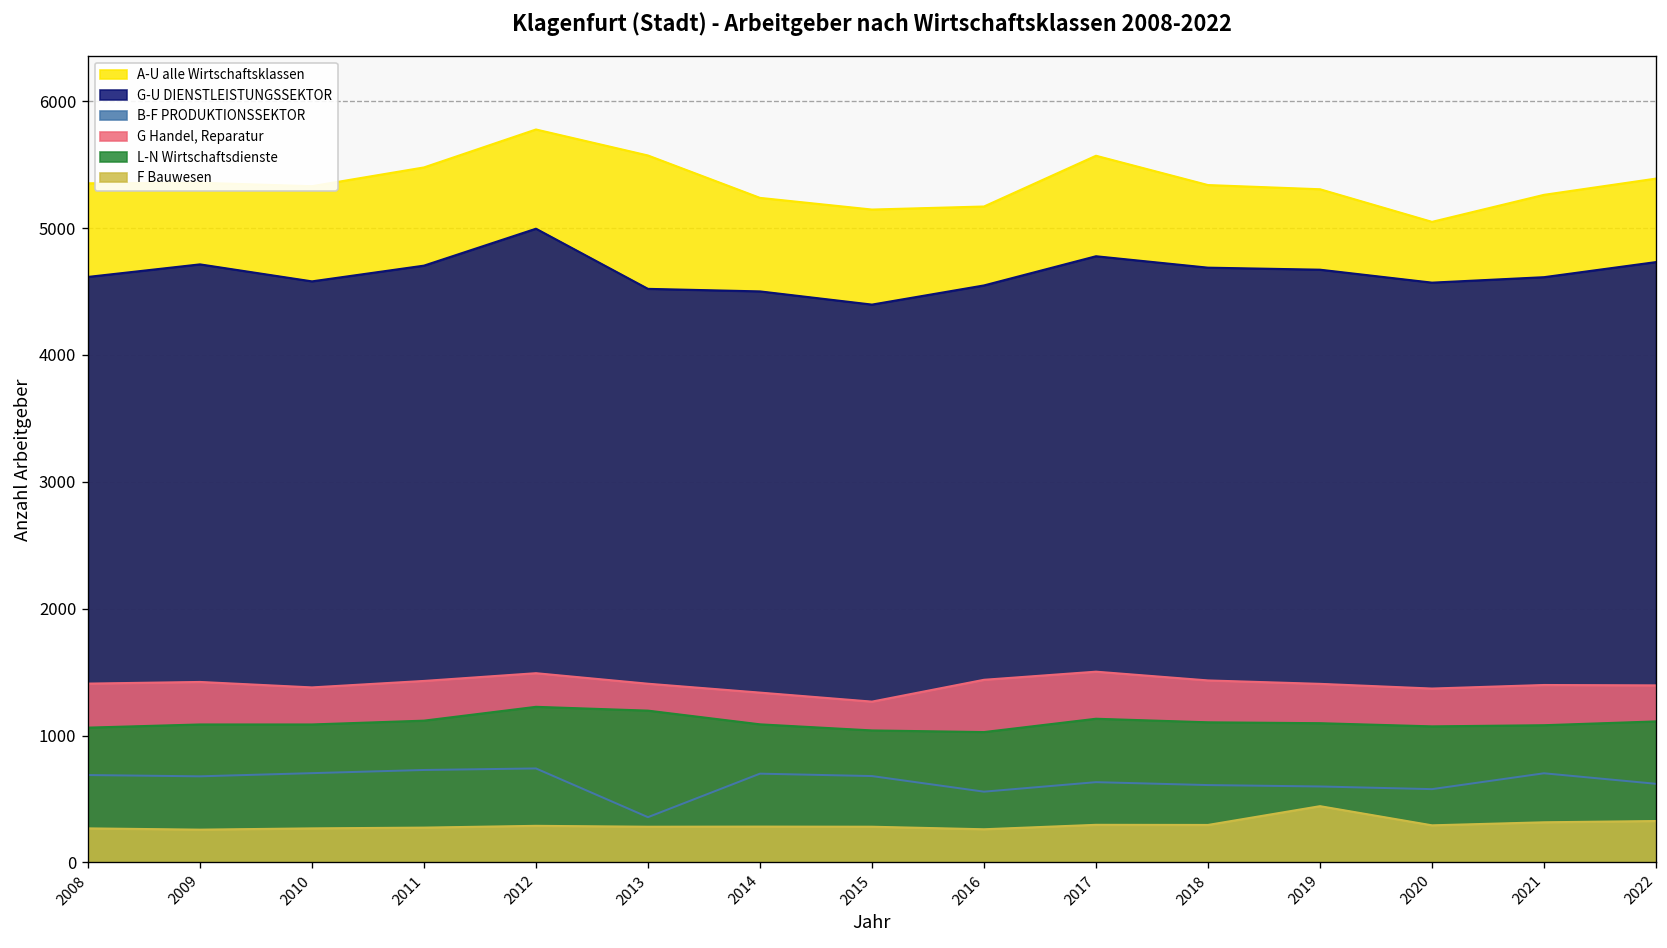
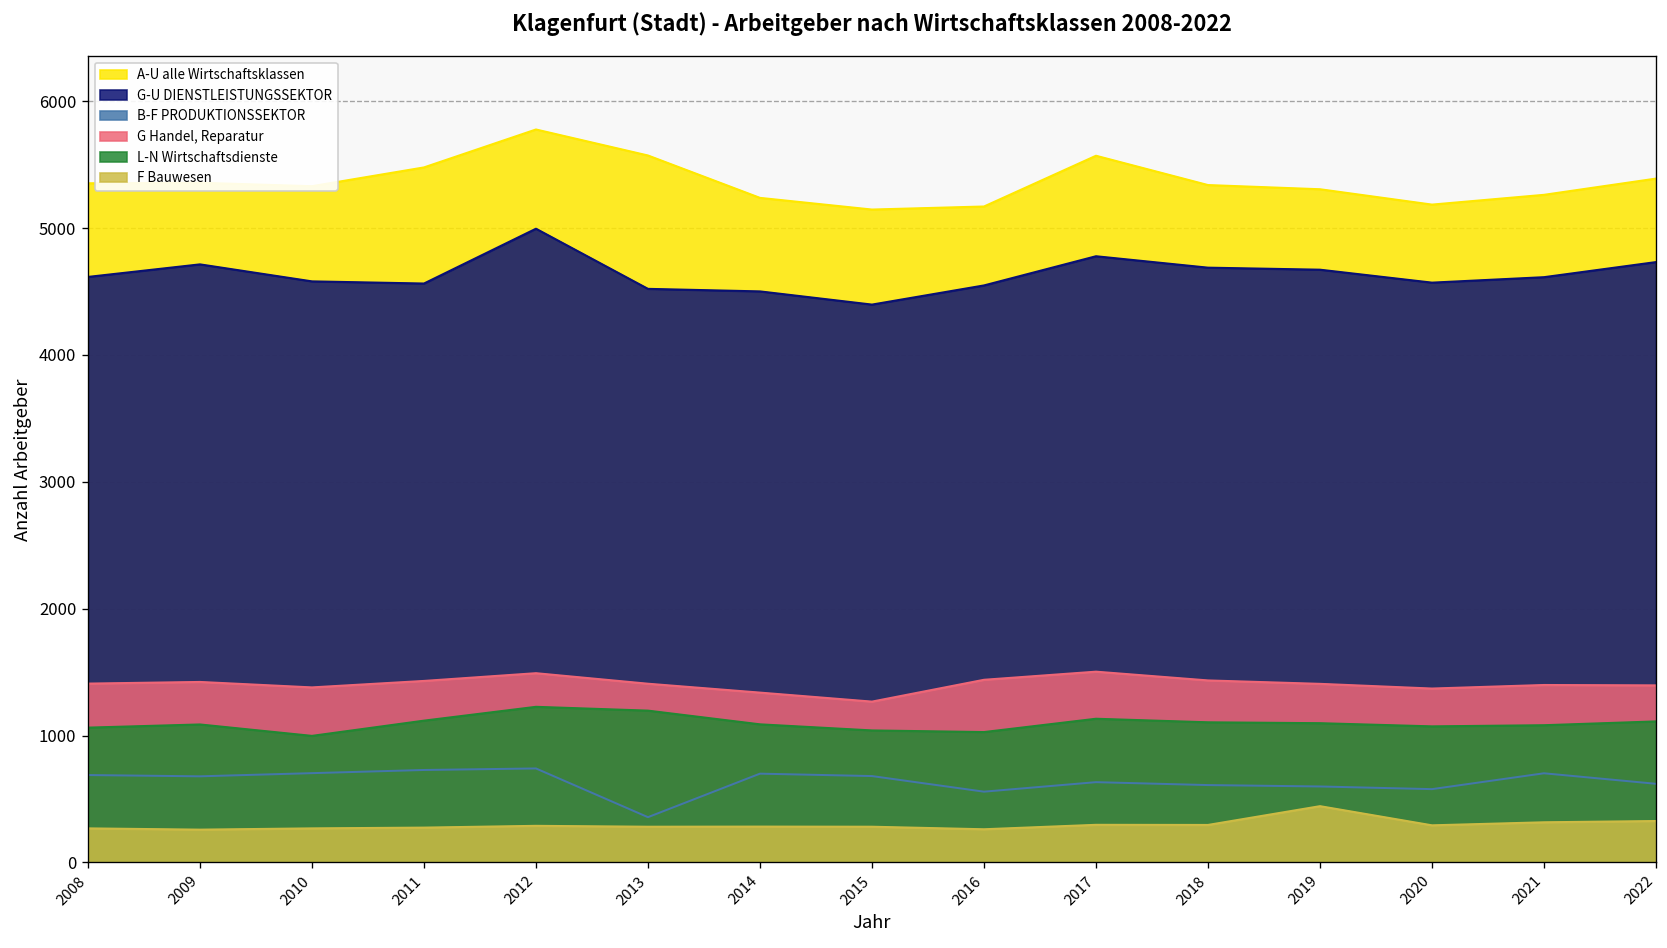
L-N Wirtschaftsdienste, 2010: 1090 -> 1000
G-U DIENSTLEISTUNGSSEKTOR, 2011: 4700 -> 4560
A-U alle Wirtschaftsklassen, 2020: 5050 -> 5190
